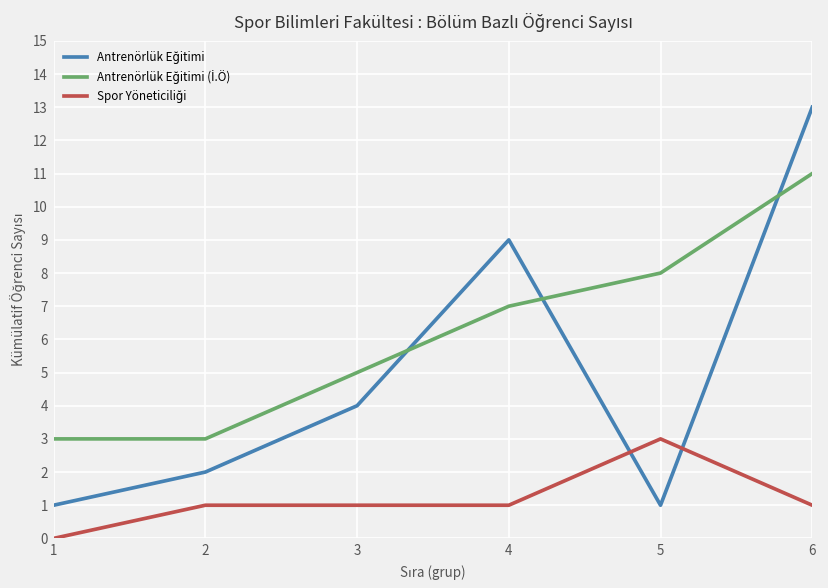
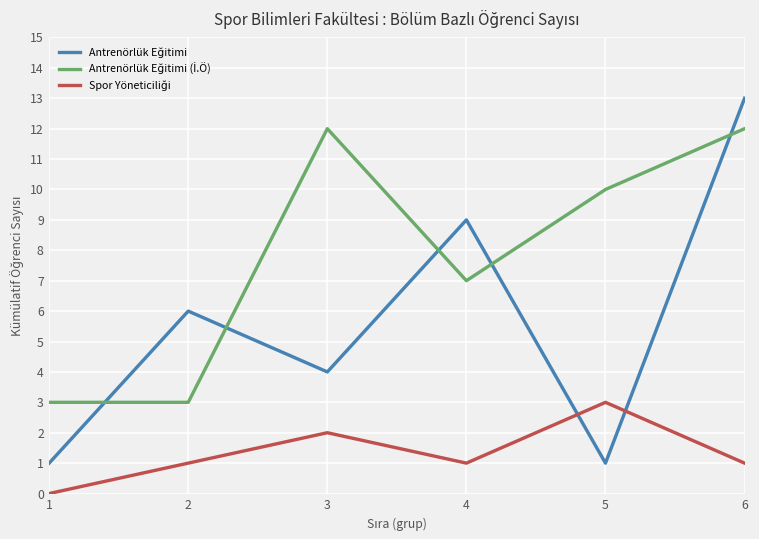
Antrenörlük Eğitimi, 2: 2 -> 6
Antrenörlük Eğitimi (İ.Ö), 3: 5 -> 12
Spor Yöneticiliği, 3: 1 -> 2
Antrenörlük Eğitimi (İ.Ö), 5: 8 -> 10
Antrenörlük Eğitimi (İ.Ö), 6: 11 -> 12
